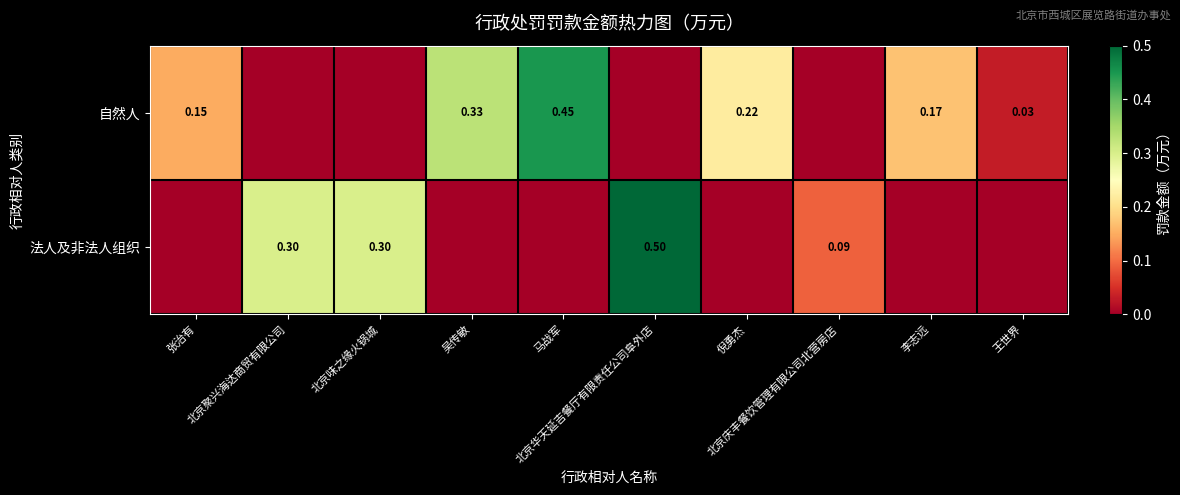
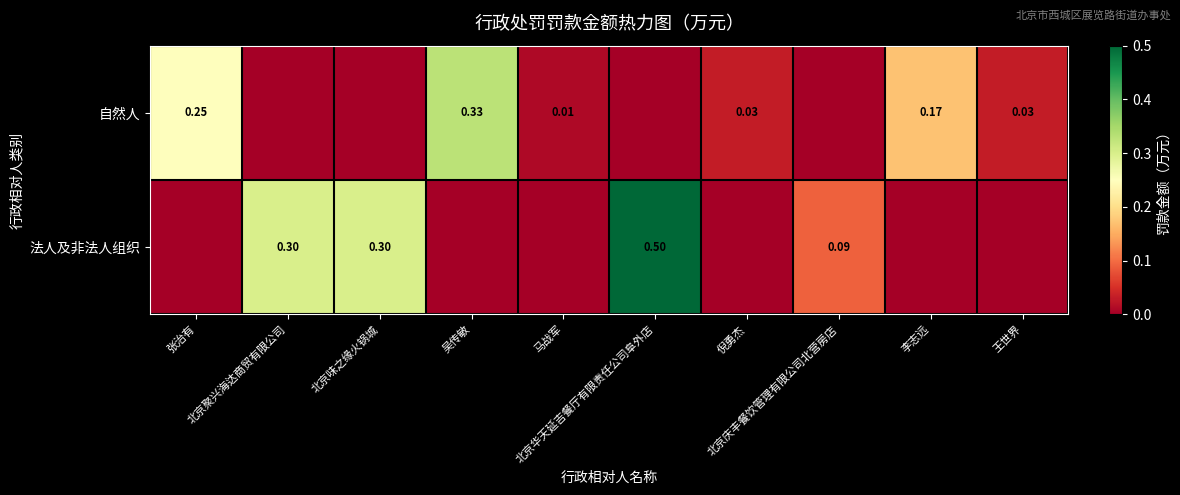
自然人, 张治有: 0.15 -> 0.25
自然人, 马战军: 0.45 -> 0.01
自然人, 倪勇杰: 0.22 -> 0.03
